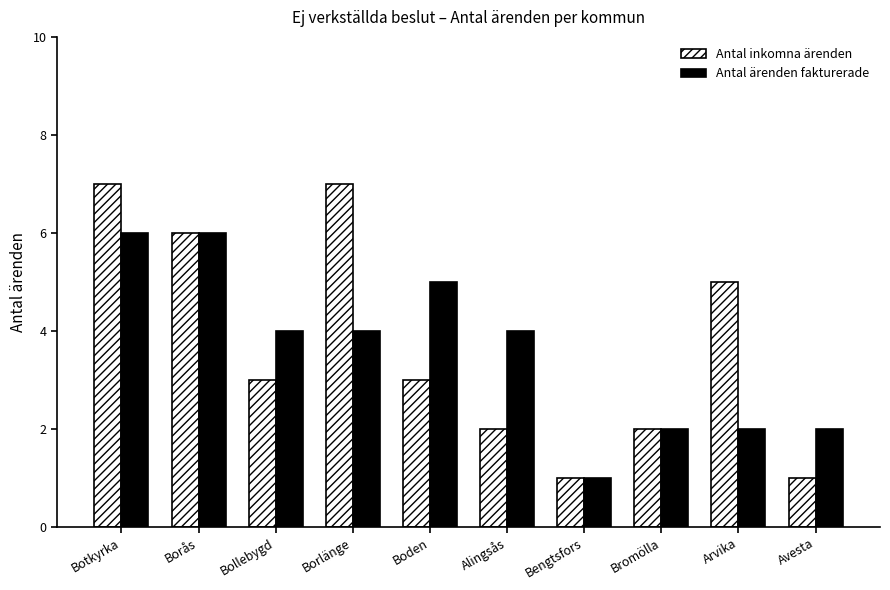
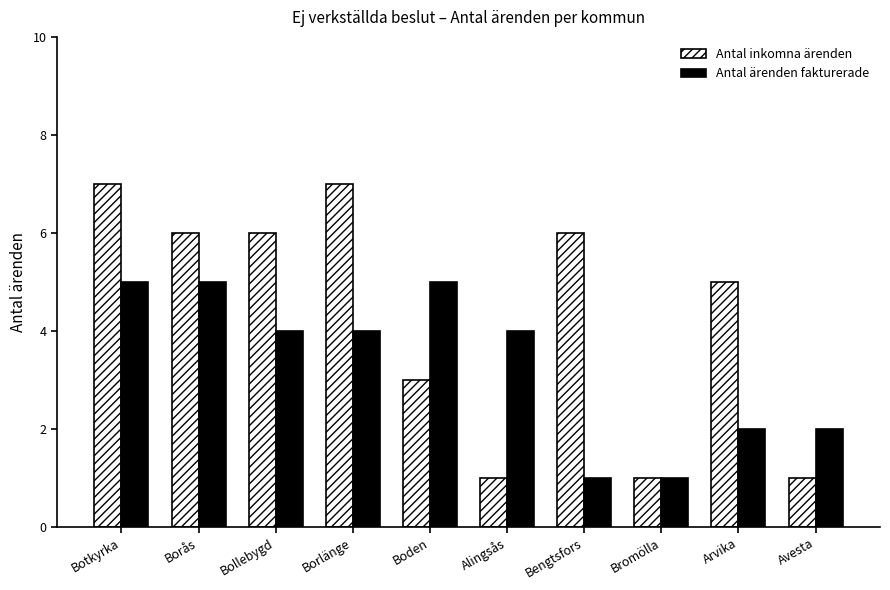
Antal ärenden fakturerade, Botkyrka: 6 -> 5
Antal ärenden fakturerade, Borås: 6 -> 5
Antal inkomna ärenden, Bollebygd: 3 -> 6
Antal inkomna ärenden, Alingsås: 2 -> 1
Antal inkomna ärenden, Bengtsfors: 1 -> 6
Antal inkomna ärenden, Bromölla: 2 -> 1
Antal ärenden fakturerade, Bromölla: 2 -> 1
